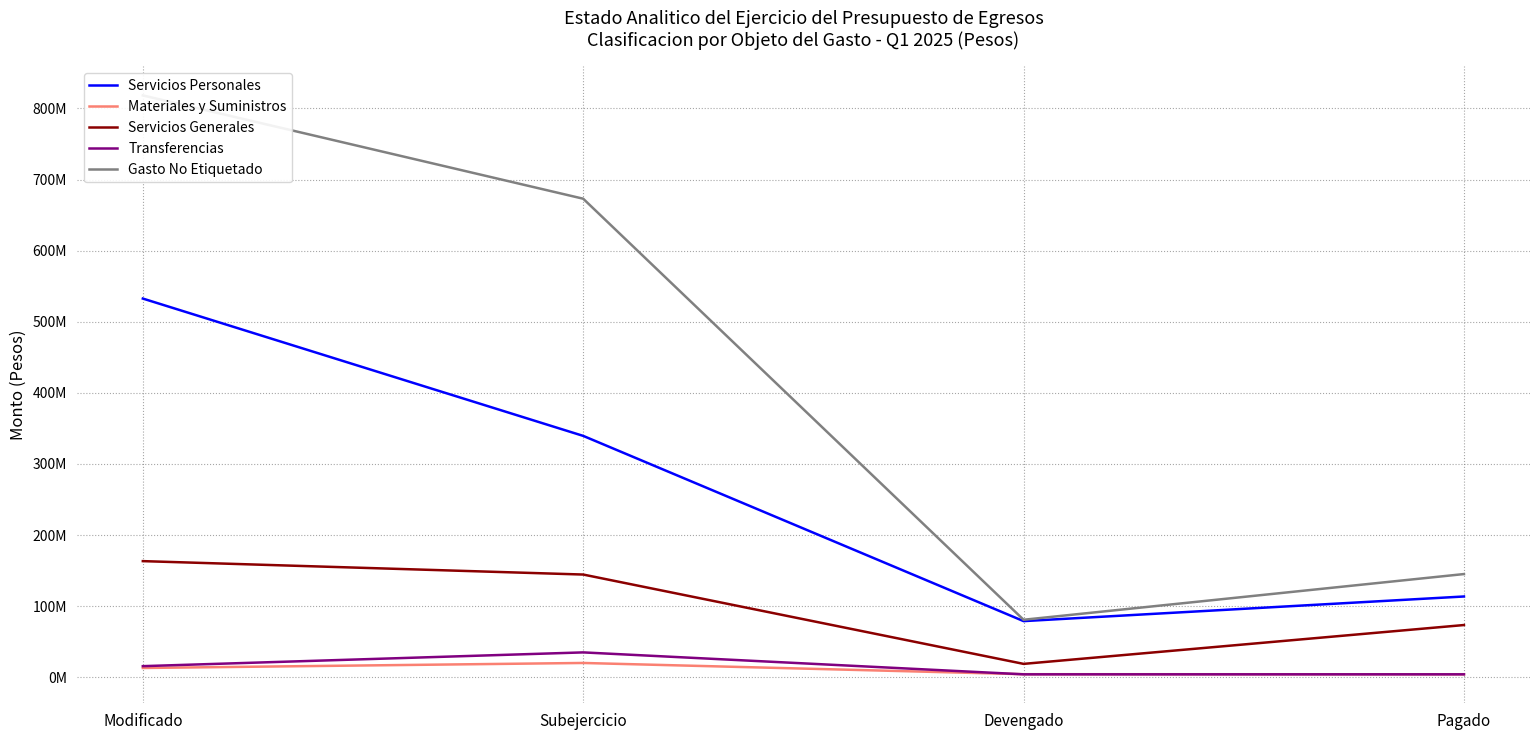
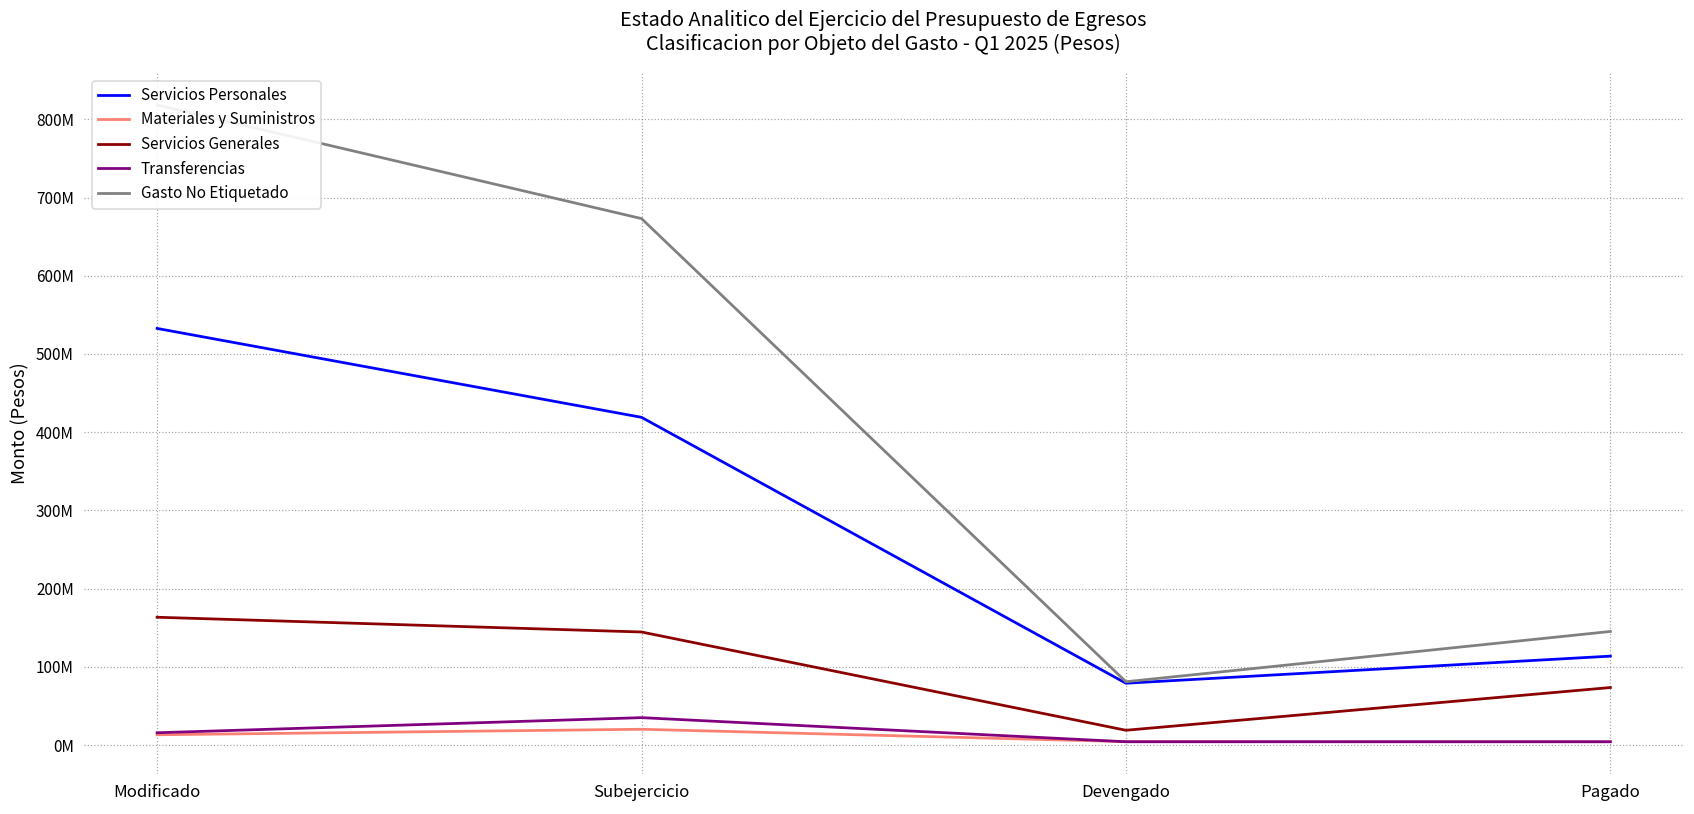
Servicios Personales, Subejercicio: 340000000 -> 420000000
